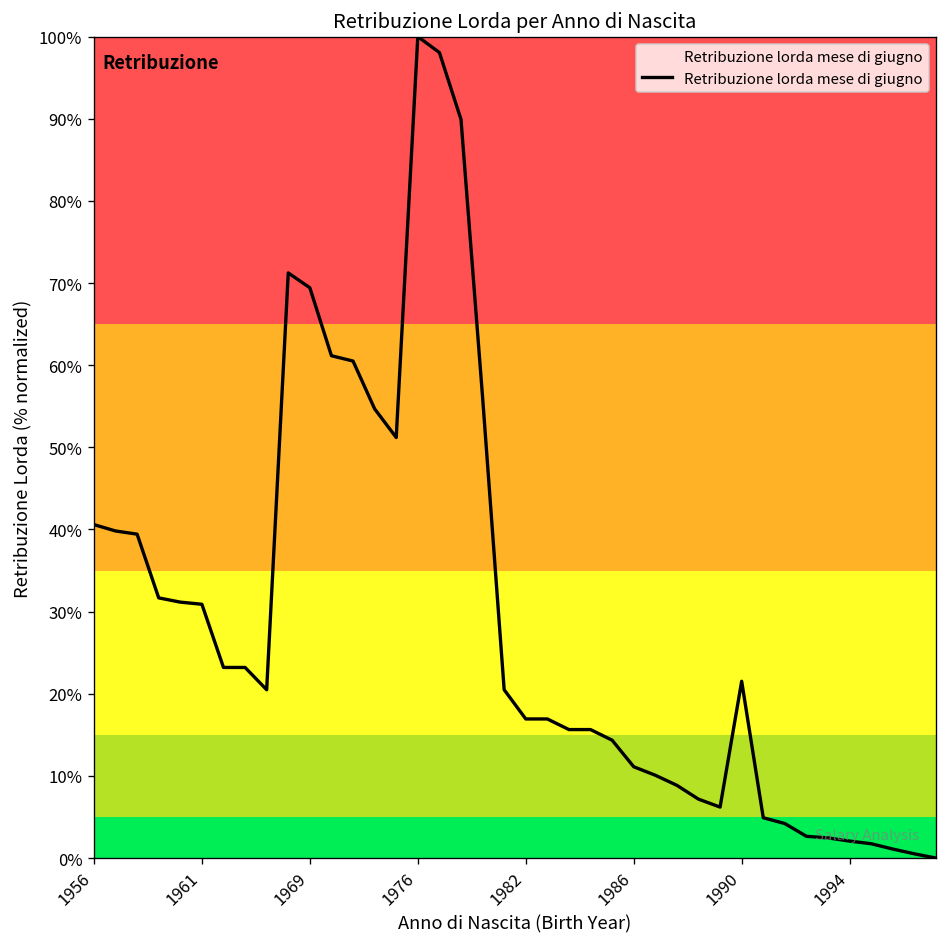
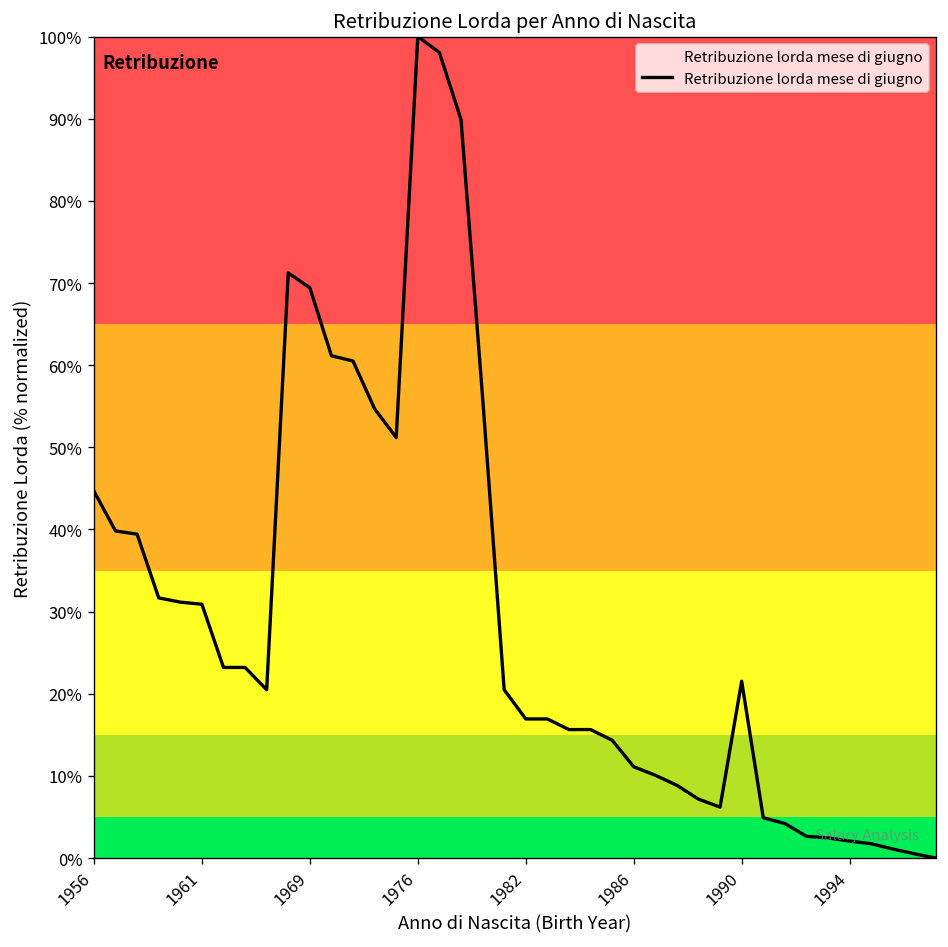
1956: 41% -> 45%
